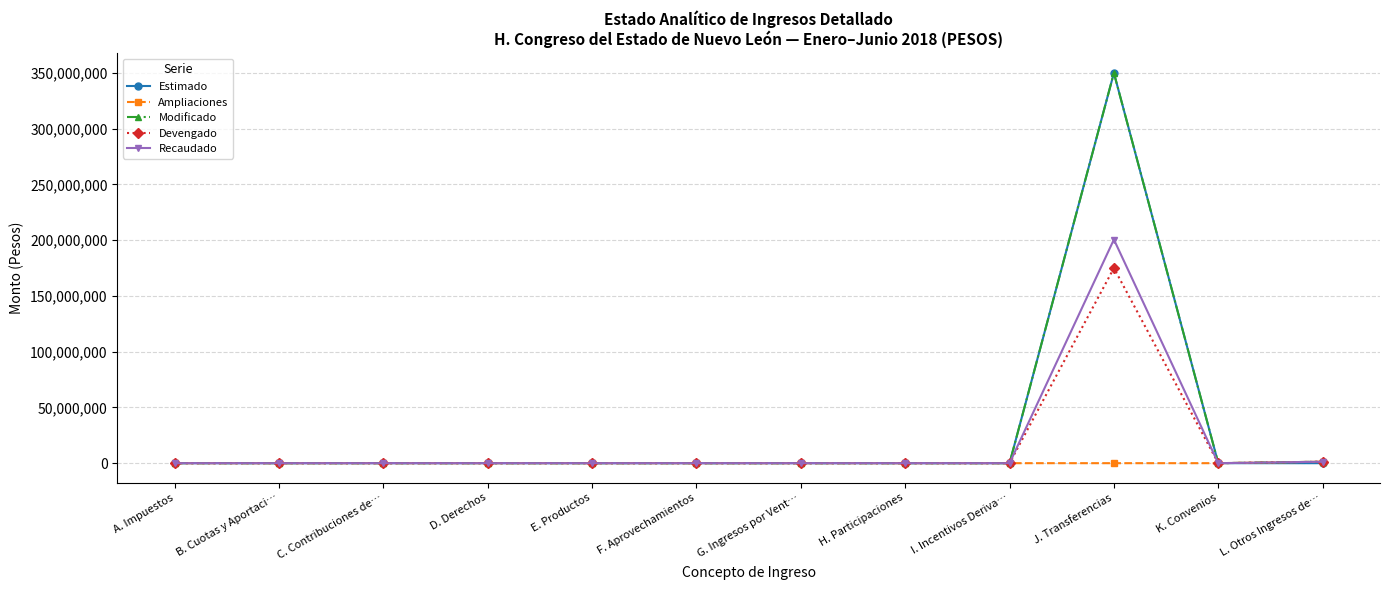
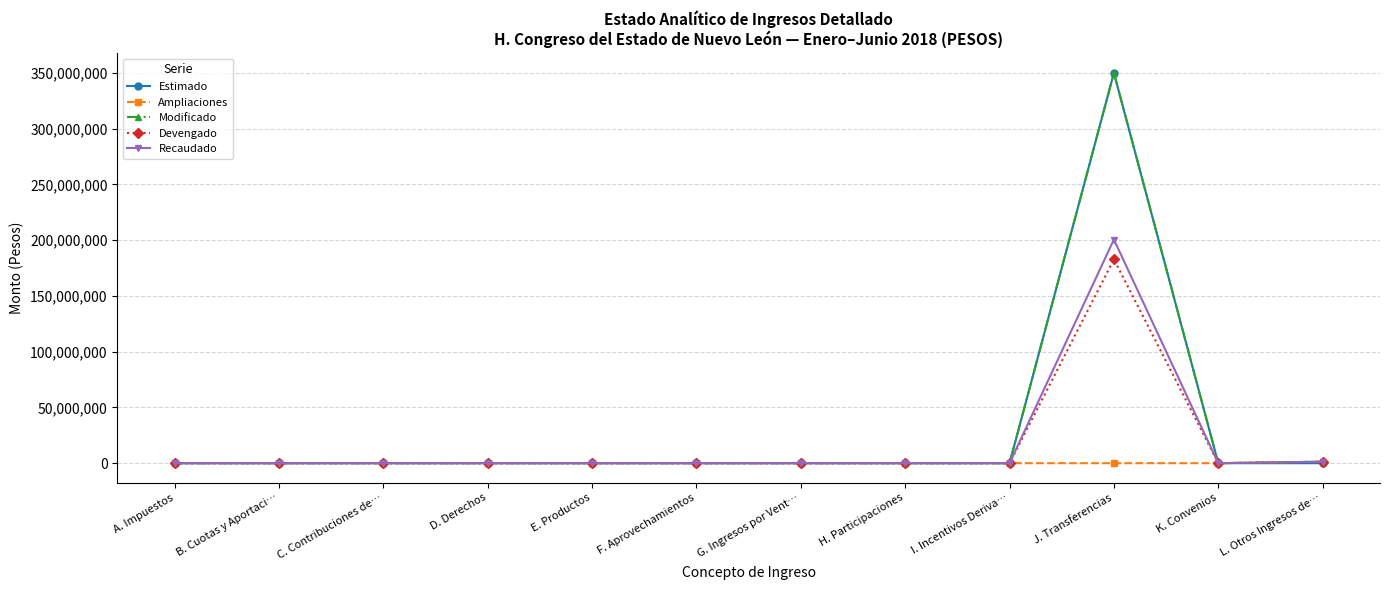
Devengado, J. Transferencias: 175,000,000 -> 183,000,000
